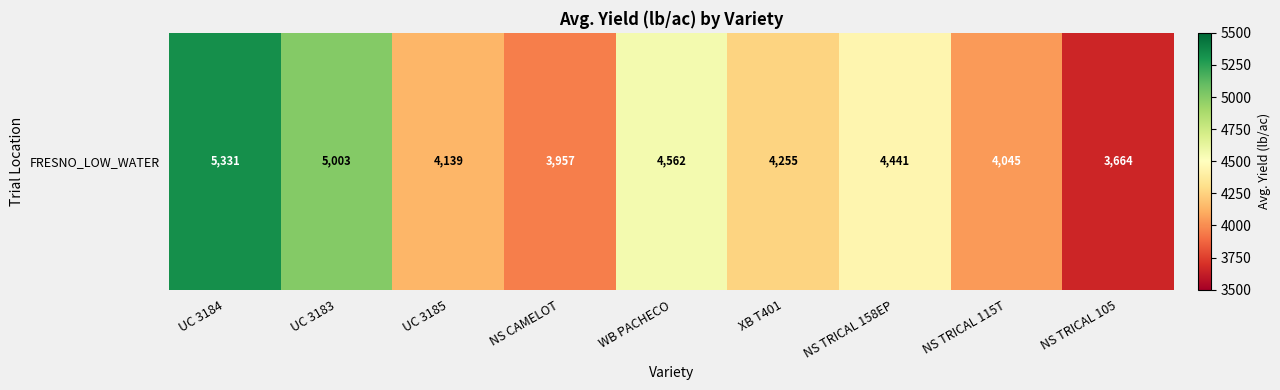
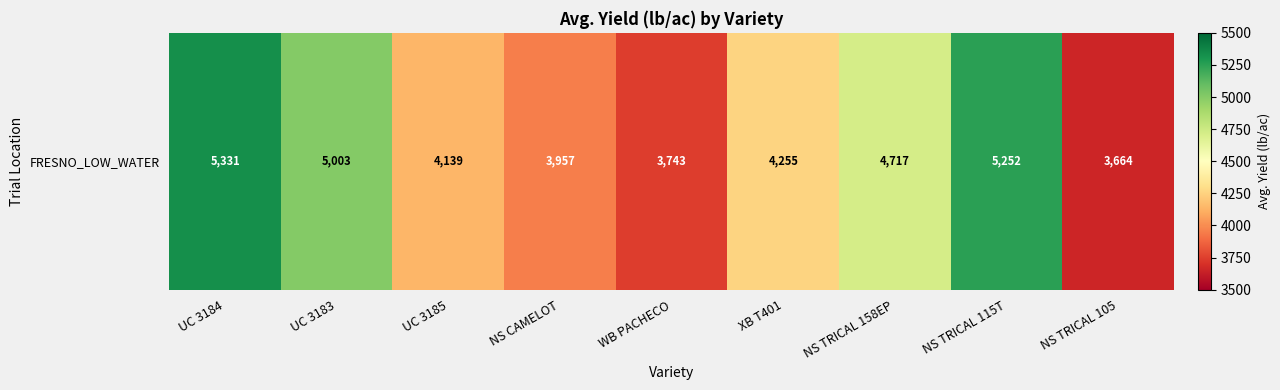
FRESNO_LOW_WATER, WB PACHECO: 4,562 -> 3,743
FRESNO_LOW_WATER, NS TRICAL 158EP: 4,441 -> 4,717
FRESNO_LOW_WATER, NS TRICAL 115T: 4,045 -> 5,252
